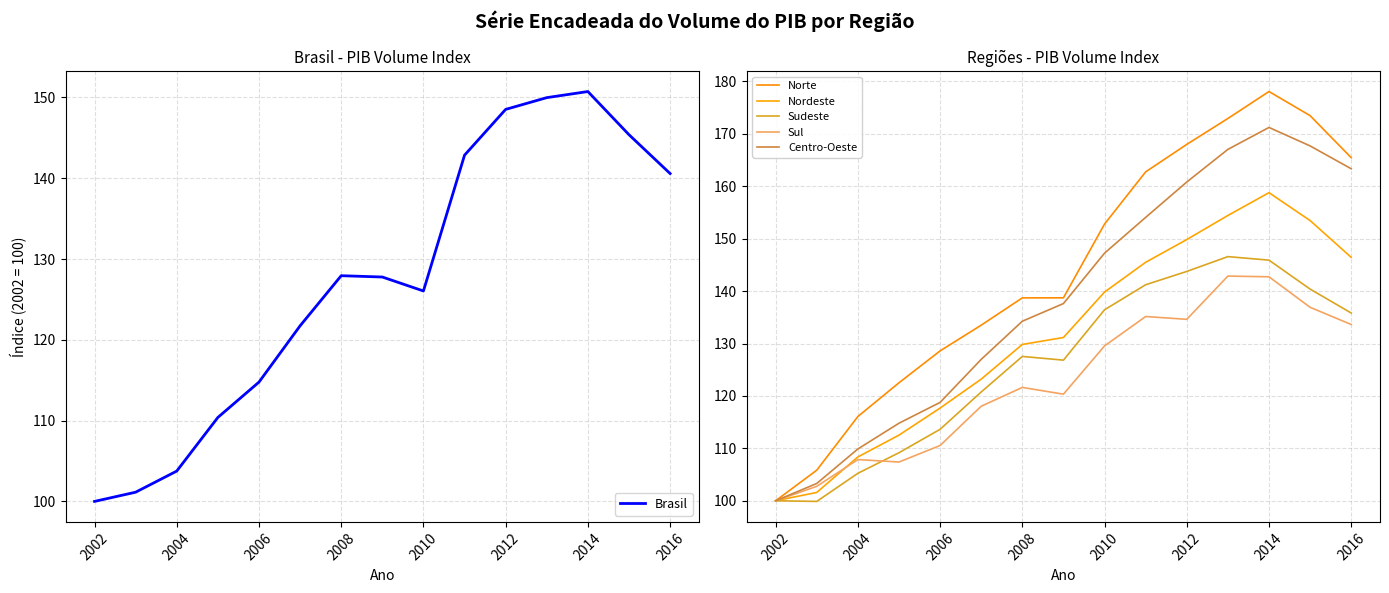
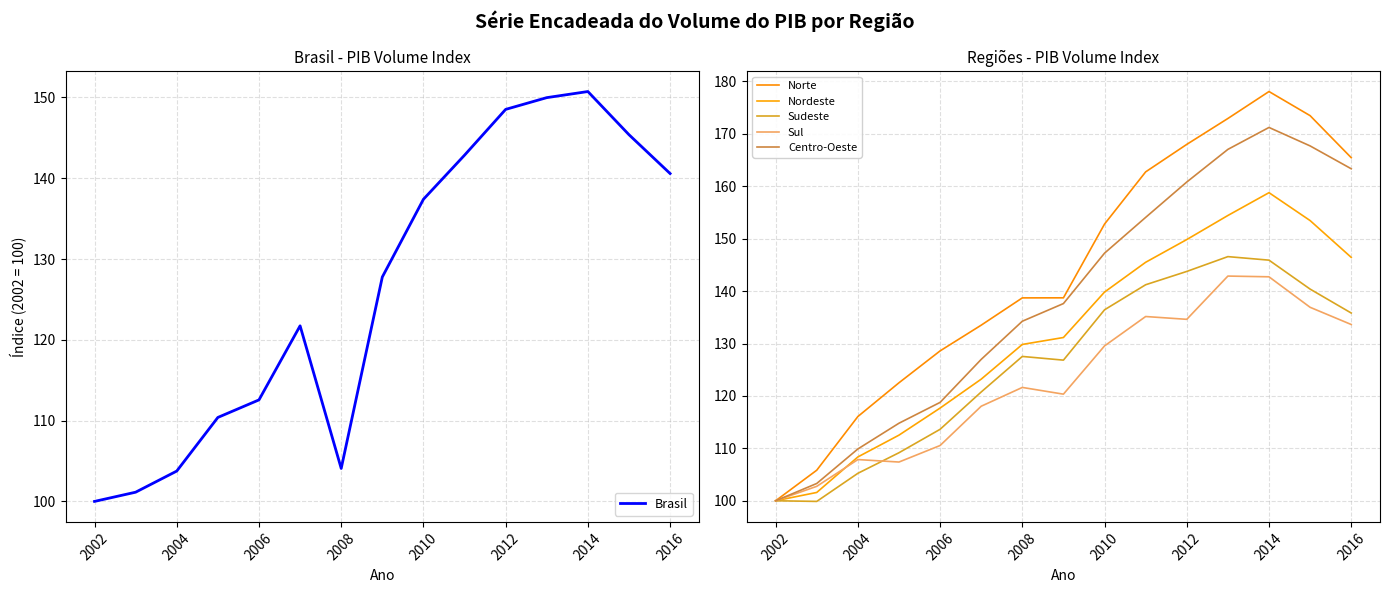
Brasil - PIB Volume Index, 2006: 115 -> 113
Brasil - PIB Volume Index, 2008: 128 -> 104
Brasil - PIB Volume Index, 2010: 126 -> 137
